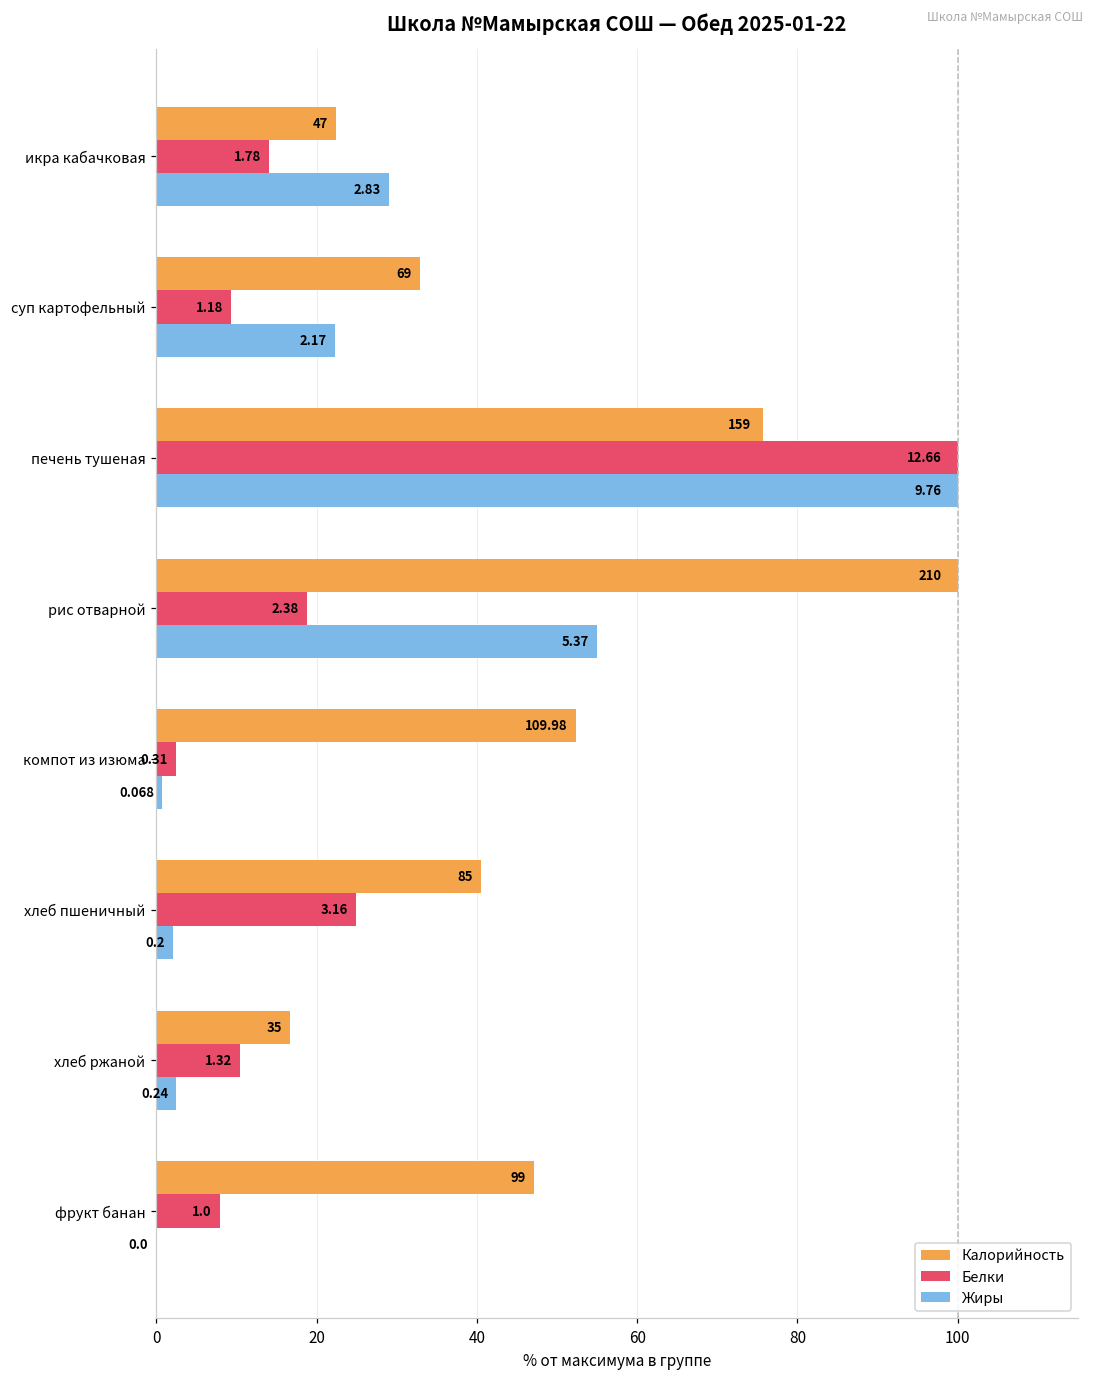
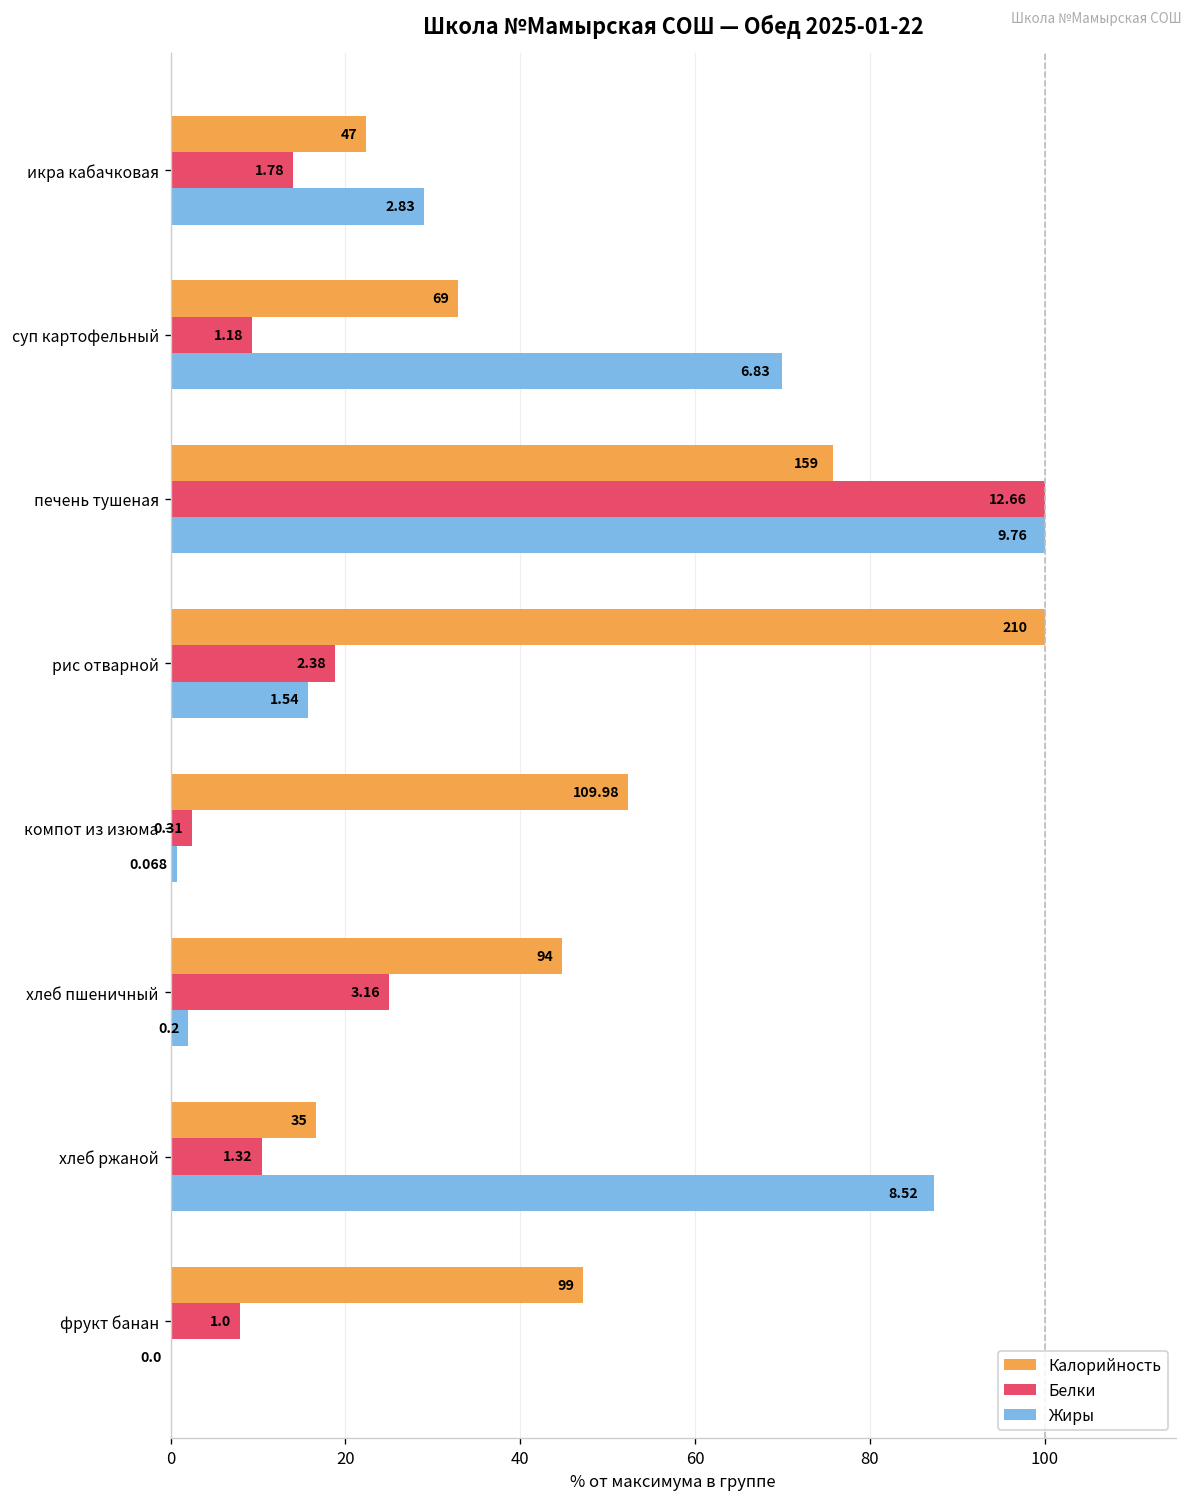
Жиры, суп картофельный: 2.17 -> 6.83
Жиры, рис отварной: 5.37 -> 1.54
Калорийность, хлеб пшеничный: 85 -> 94
Жиры, хлеб ржаной: 0.24 -> 8.52
